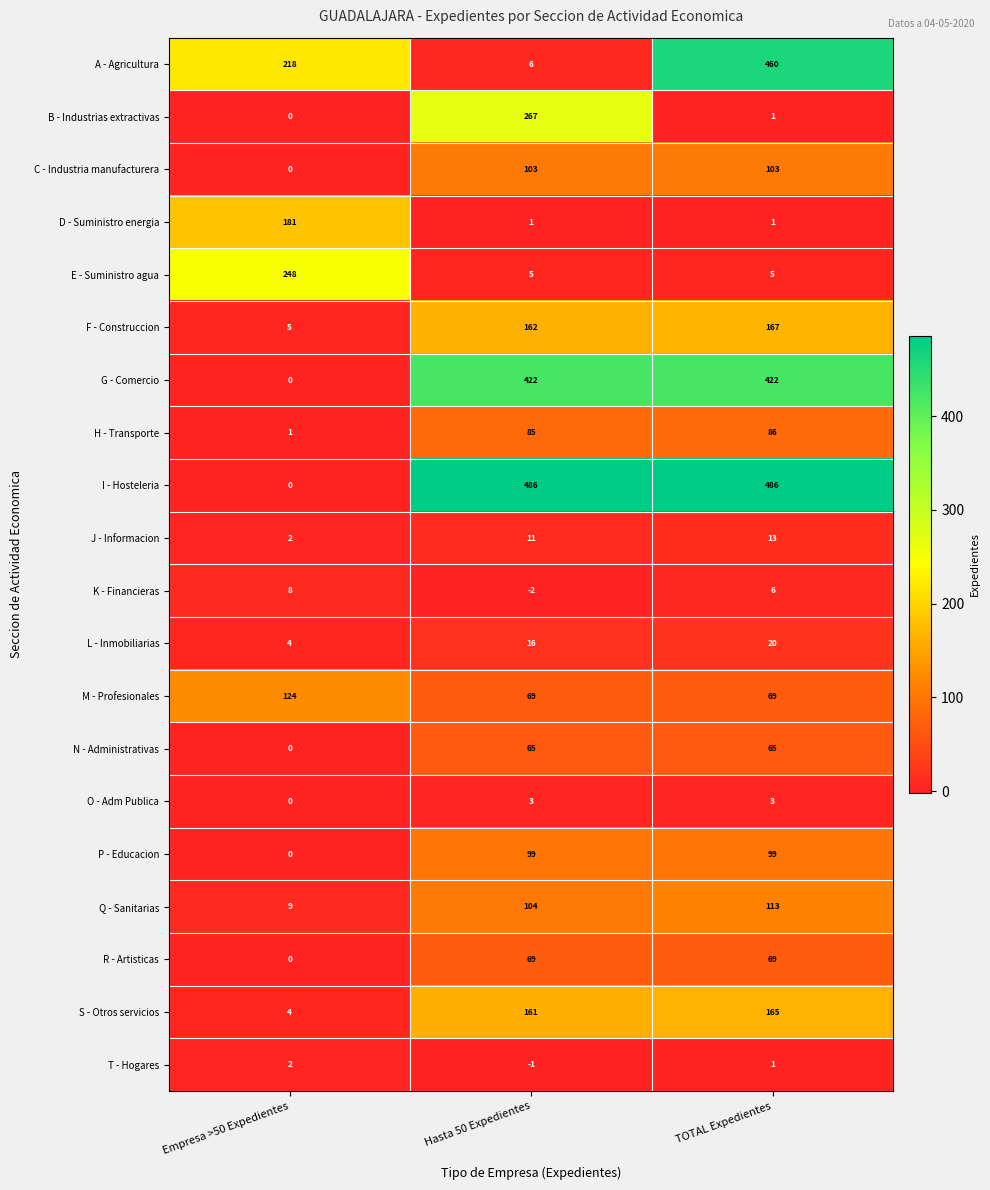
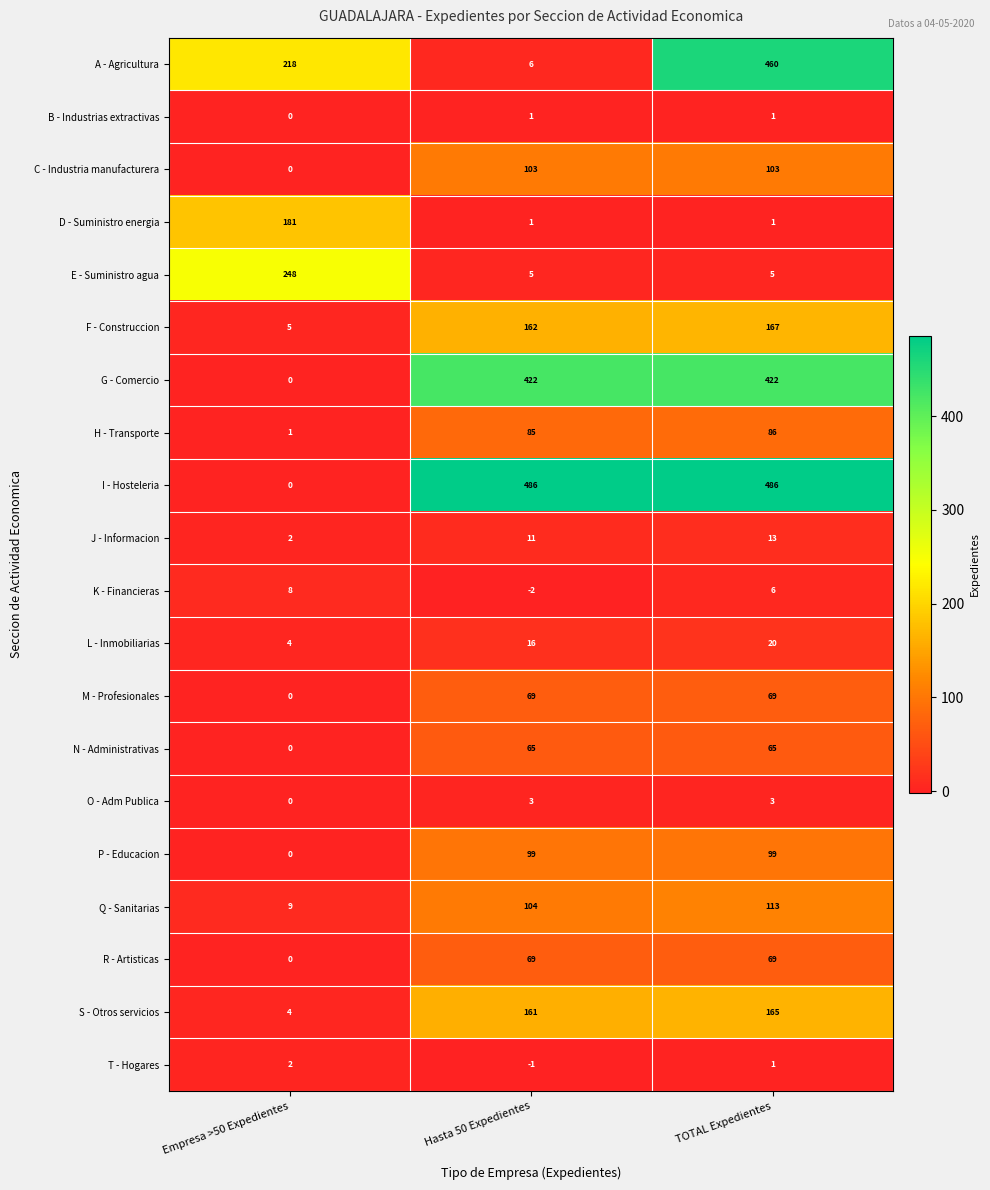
B - Industrias extractivas, Hasta 50 Expedientes: 267 -> 1
M - Profesionales, Empresa >50 Expedientes: 124 -> 0
